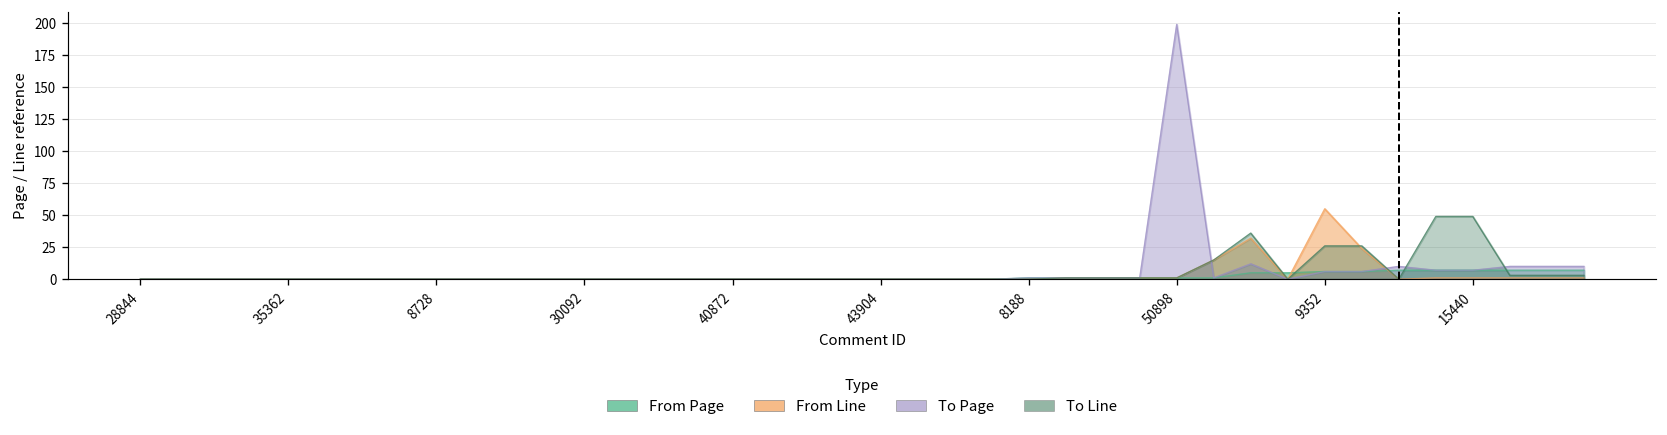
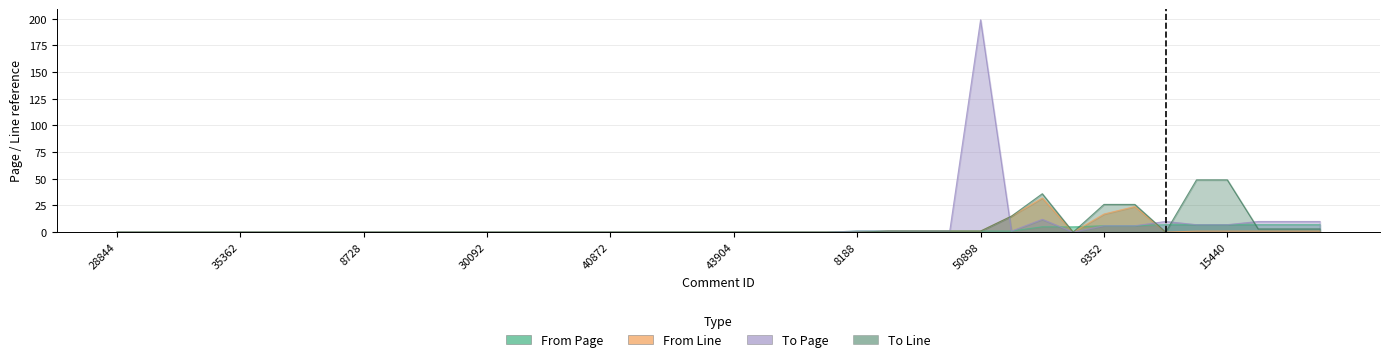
From Line, 9352: 55 -> 17
